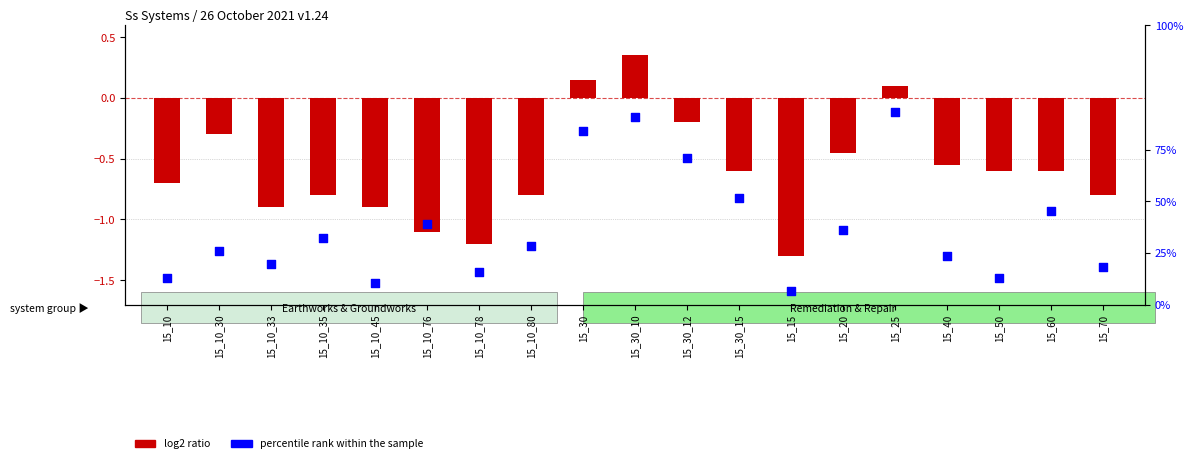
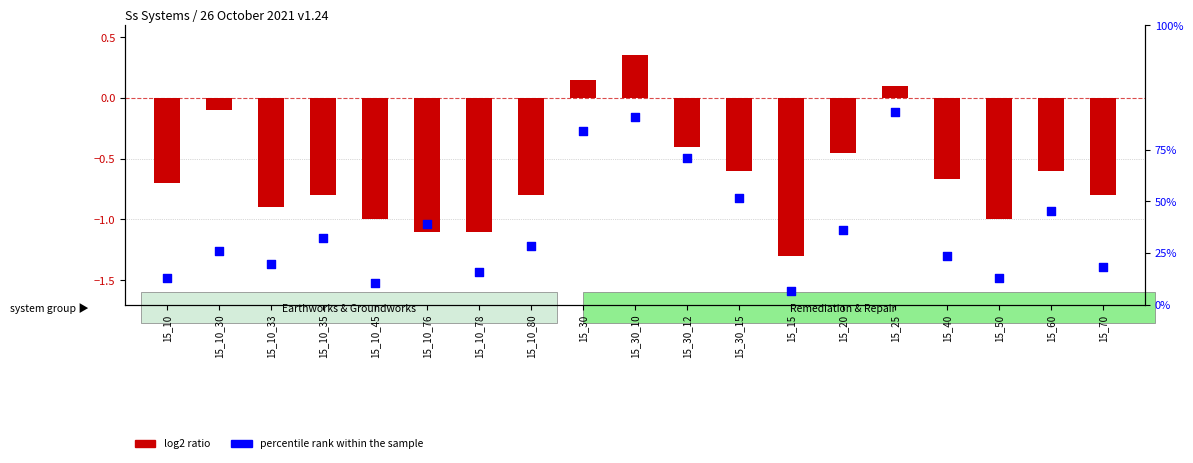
log2 ratio, 15_10_30: -0.3 -> -0.1
log2 ratio, 15_10_45: -0.9 -> -1.0
log2 ratio, 15_10_78: -1.2 -> -1.1
log2 ratio, 15_30_12: -0.2 -> -0.4
log2 ratio, 15_40: -0.55 -> -0.67
log2 ratio, 15_50: -0.6 -> -1.0
